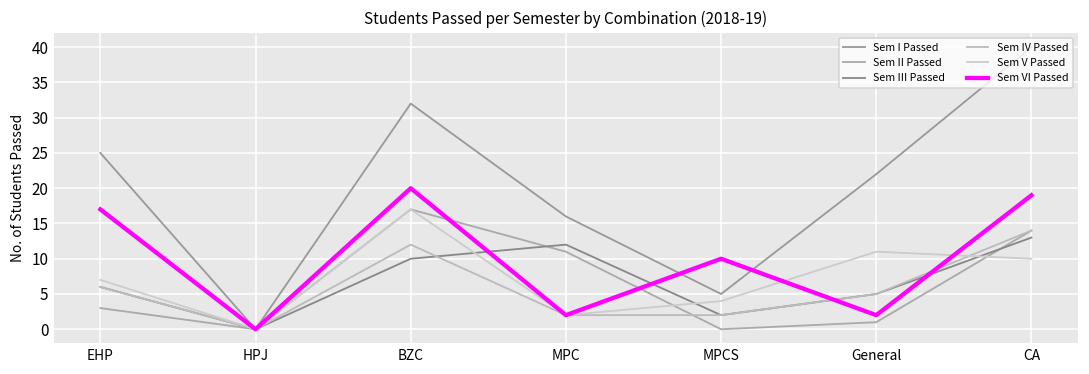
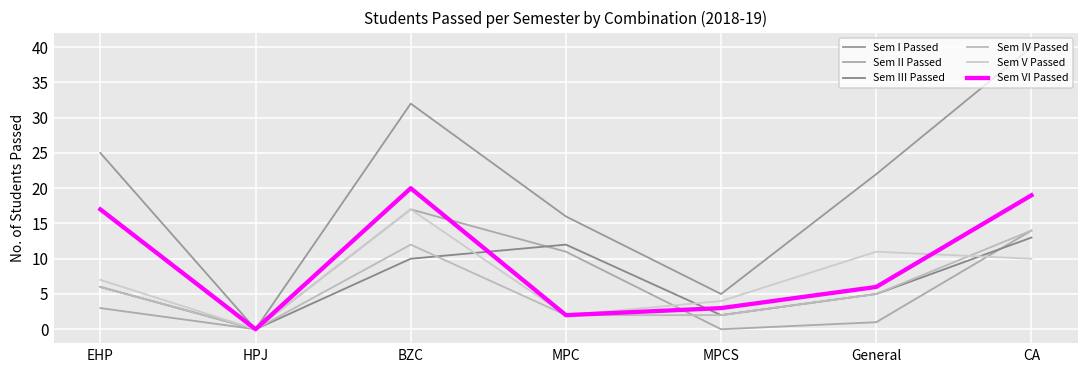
Sem VI Passed, MPCS: 10 -> 3
Sem VI Passed, General: 2 -> 6
